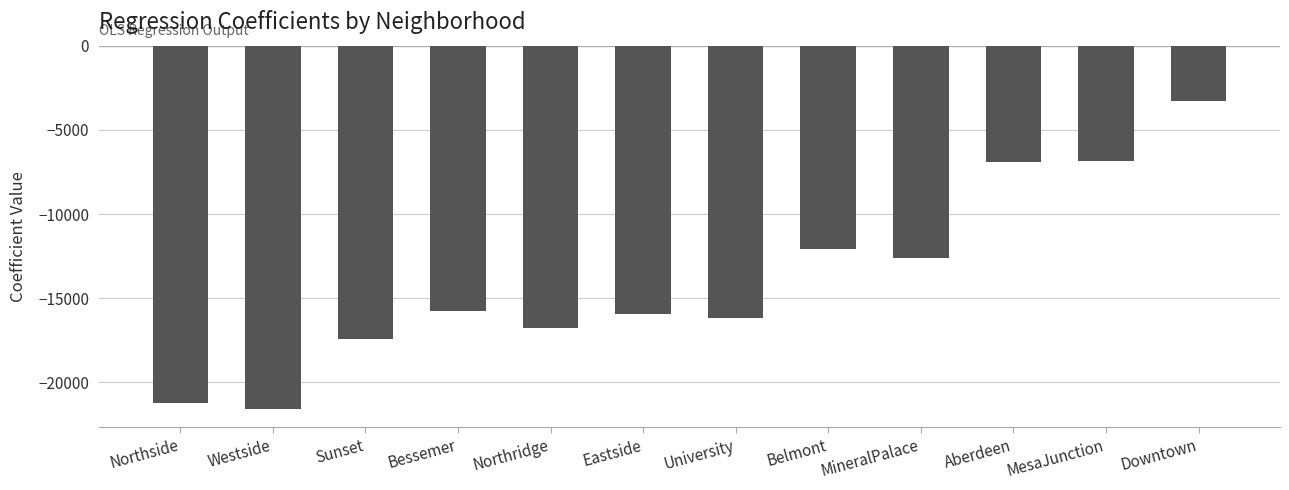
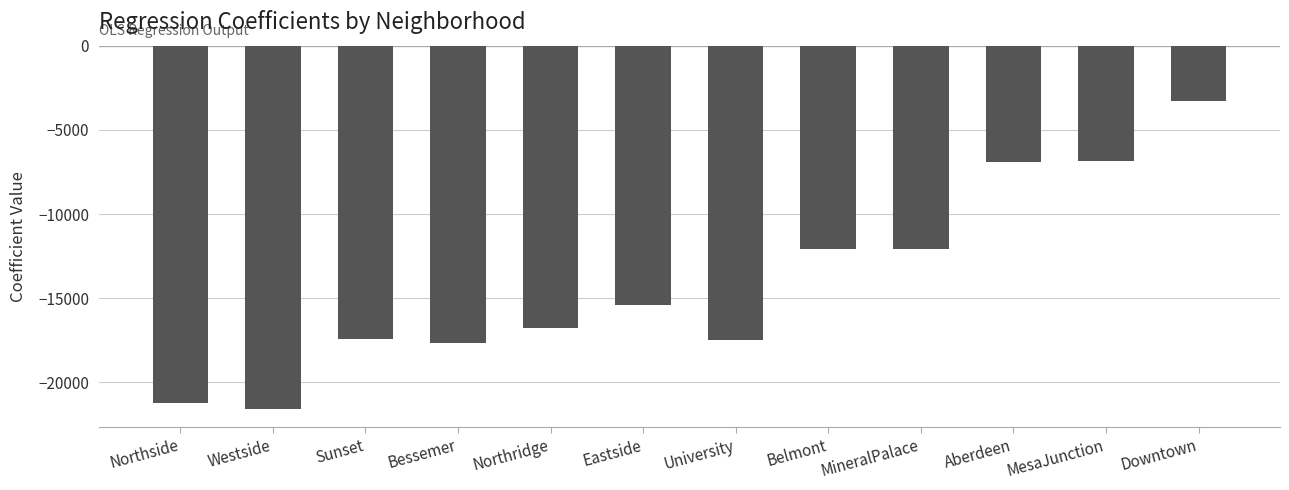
Bessemer: -15800 -> -17700
Eastside: -15900 -> -15400
University: -16200 -> -17500
MineralPalace: -12600 -> -12100
